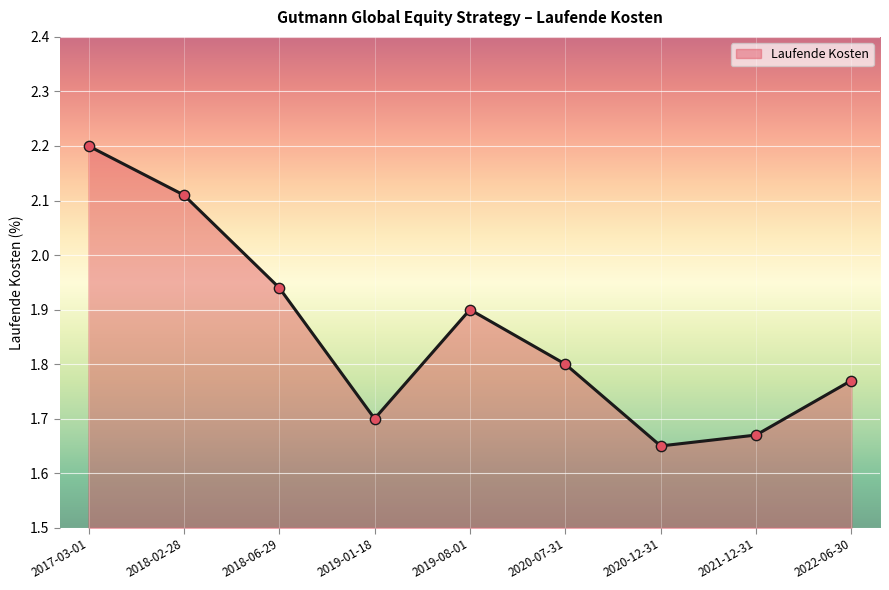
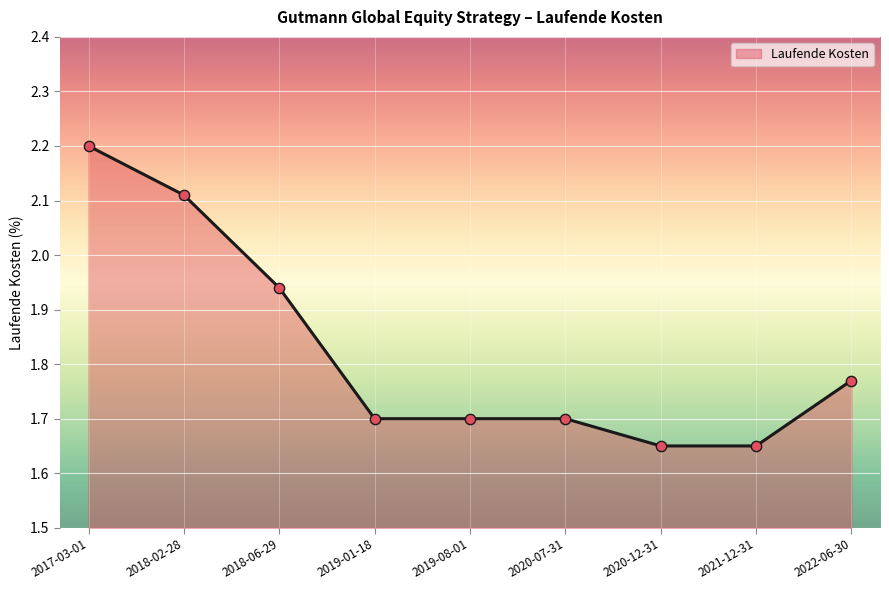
2019-08-01: 1.9 -> 1.7
2020-07-31: 1.8 -> 1.7
2021-12-31: 1.67 -> 1.65
